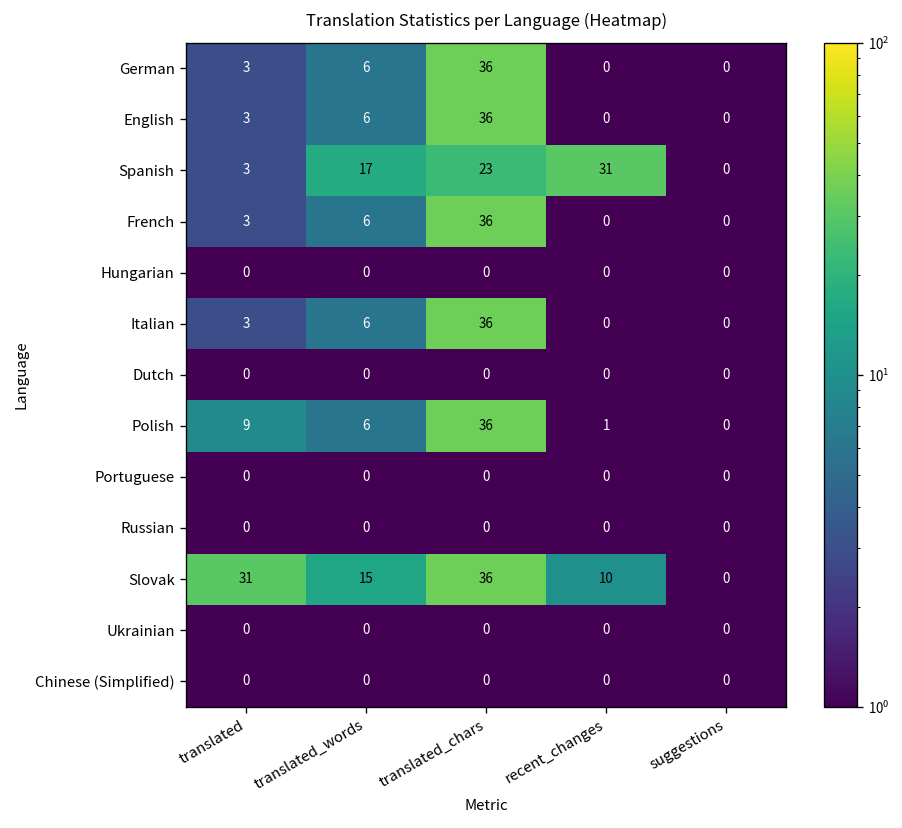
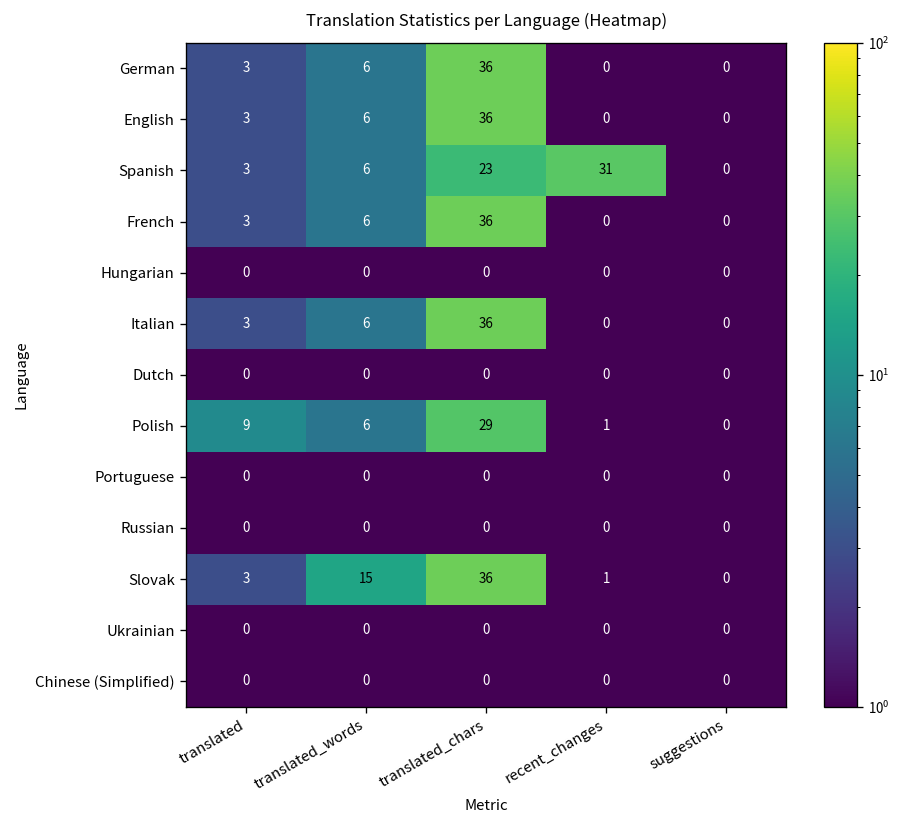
Spanish, translated_words: 17 -> 6
Polish, translated_chars: 36 -> 29
Slovak, translated: 31 -> 3
Slovak, recent_changes: 10 -> 1
